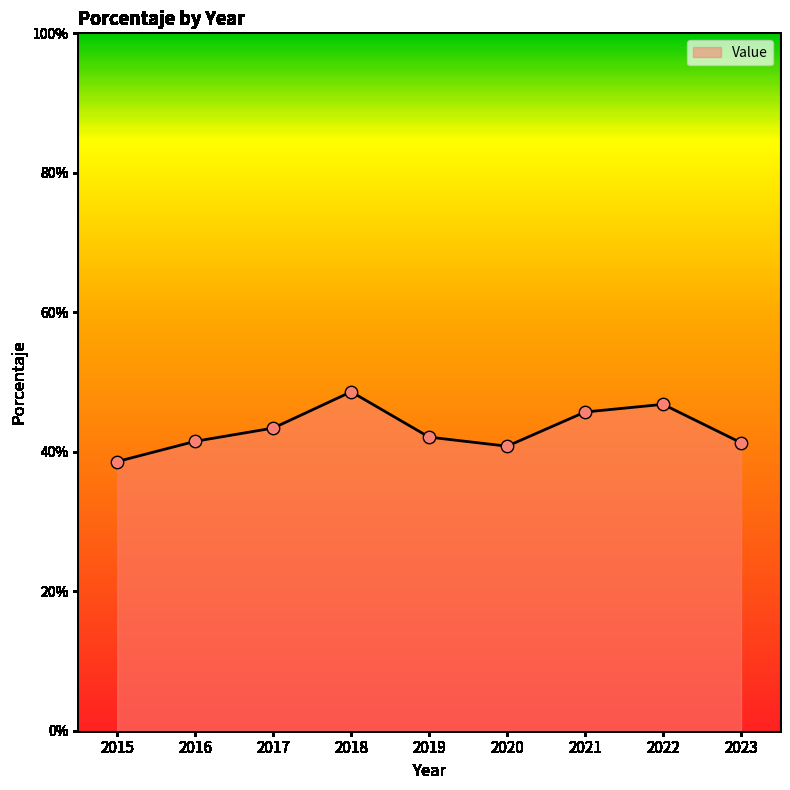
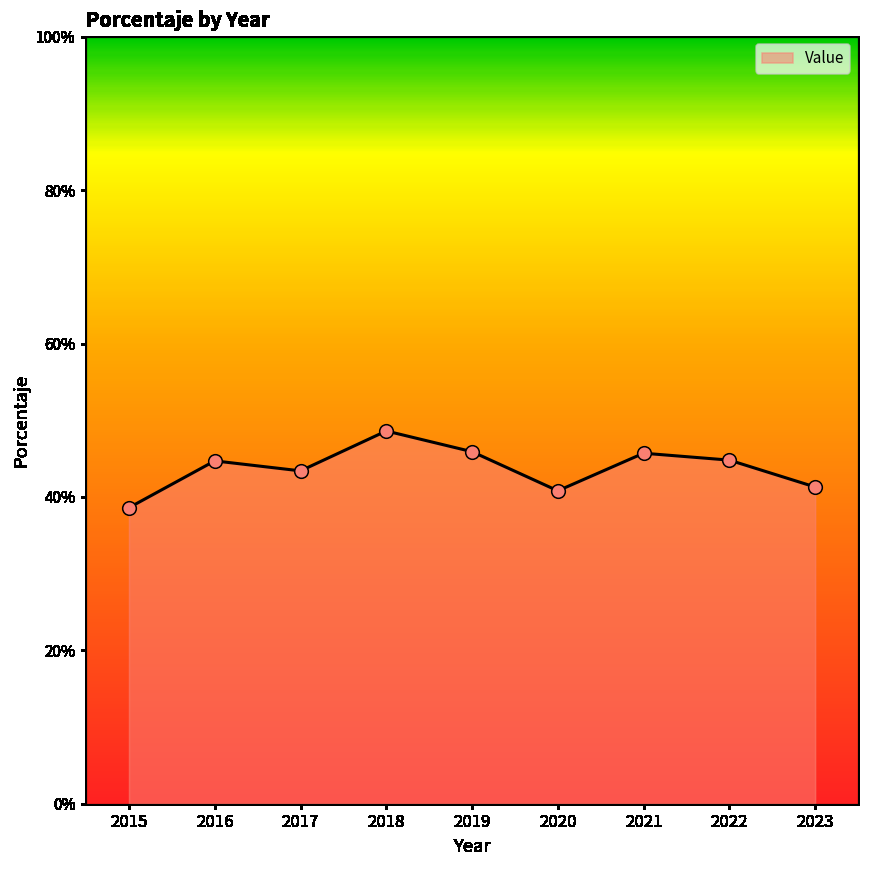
2016: 42% -> 45%
2019: 42% -> 46%
2022: 47% -> 45%
